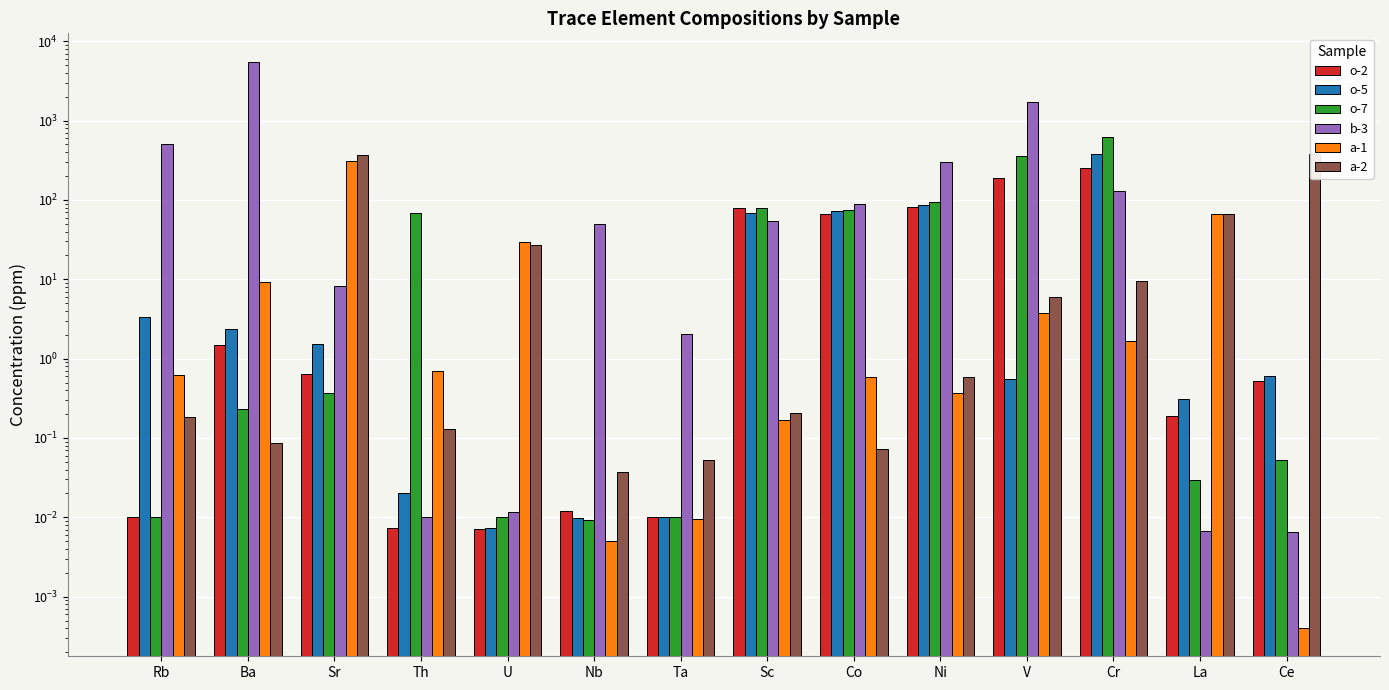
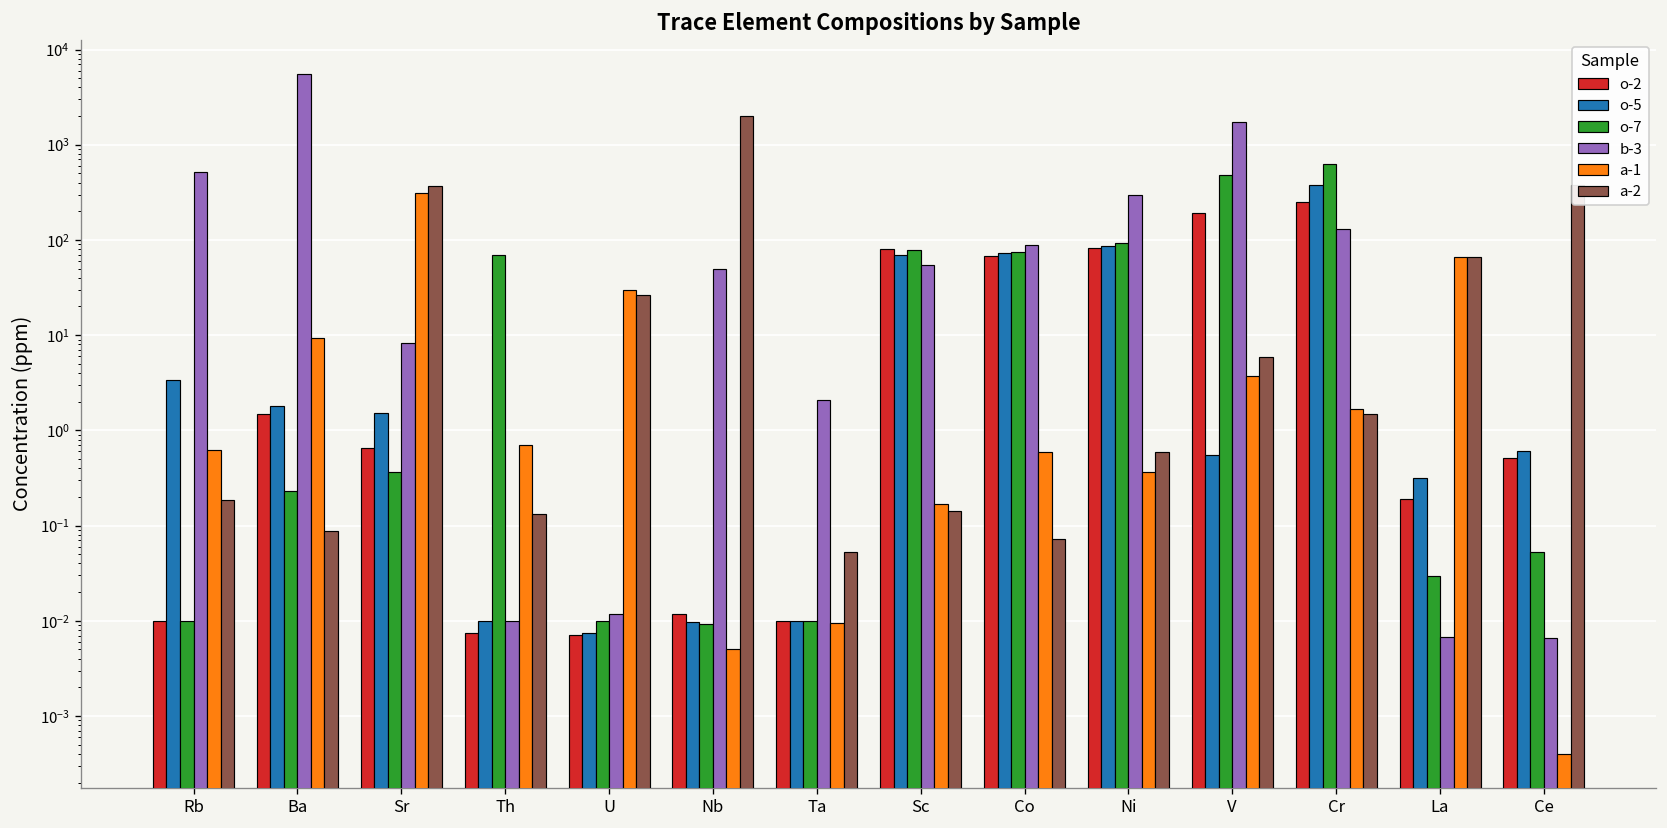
o-5, Ba: 2.4 -> 1.8
o-5, Th: 0.02 -> 0.01
a-2, Nb: 0.04 -> 2000
a-2, Sc: 0.21 -> 0.14
o-7, V: 400 -> 500
a-2, Cr: 9 -> 1.5
